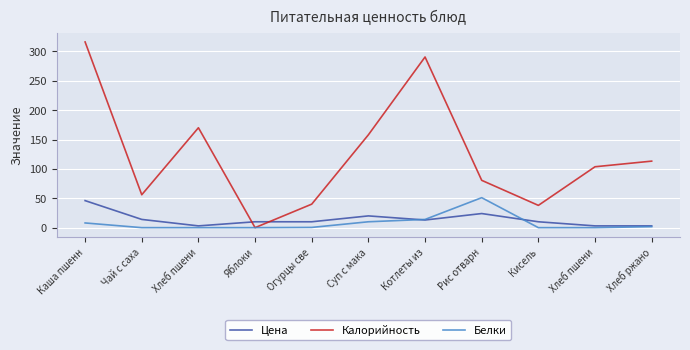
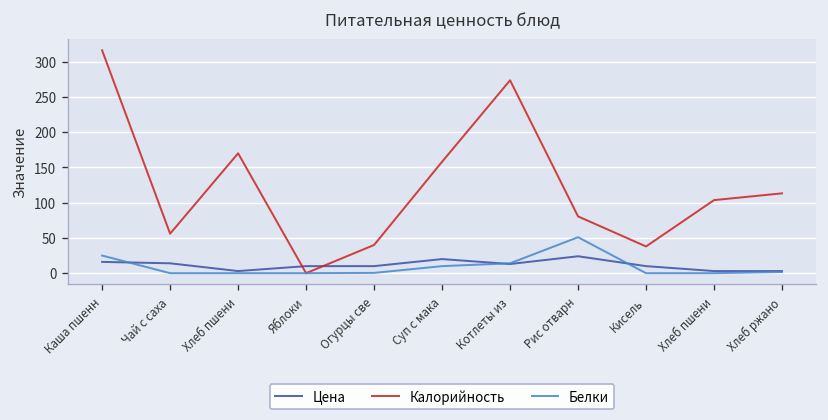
Цена, Каша пшенн: 50 -> 20
Белки, Каша пшенн: 10 -> 30
Калорийность, Котлеты из: 290 -> 270
